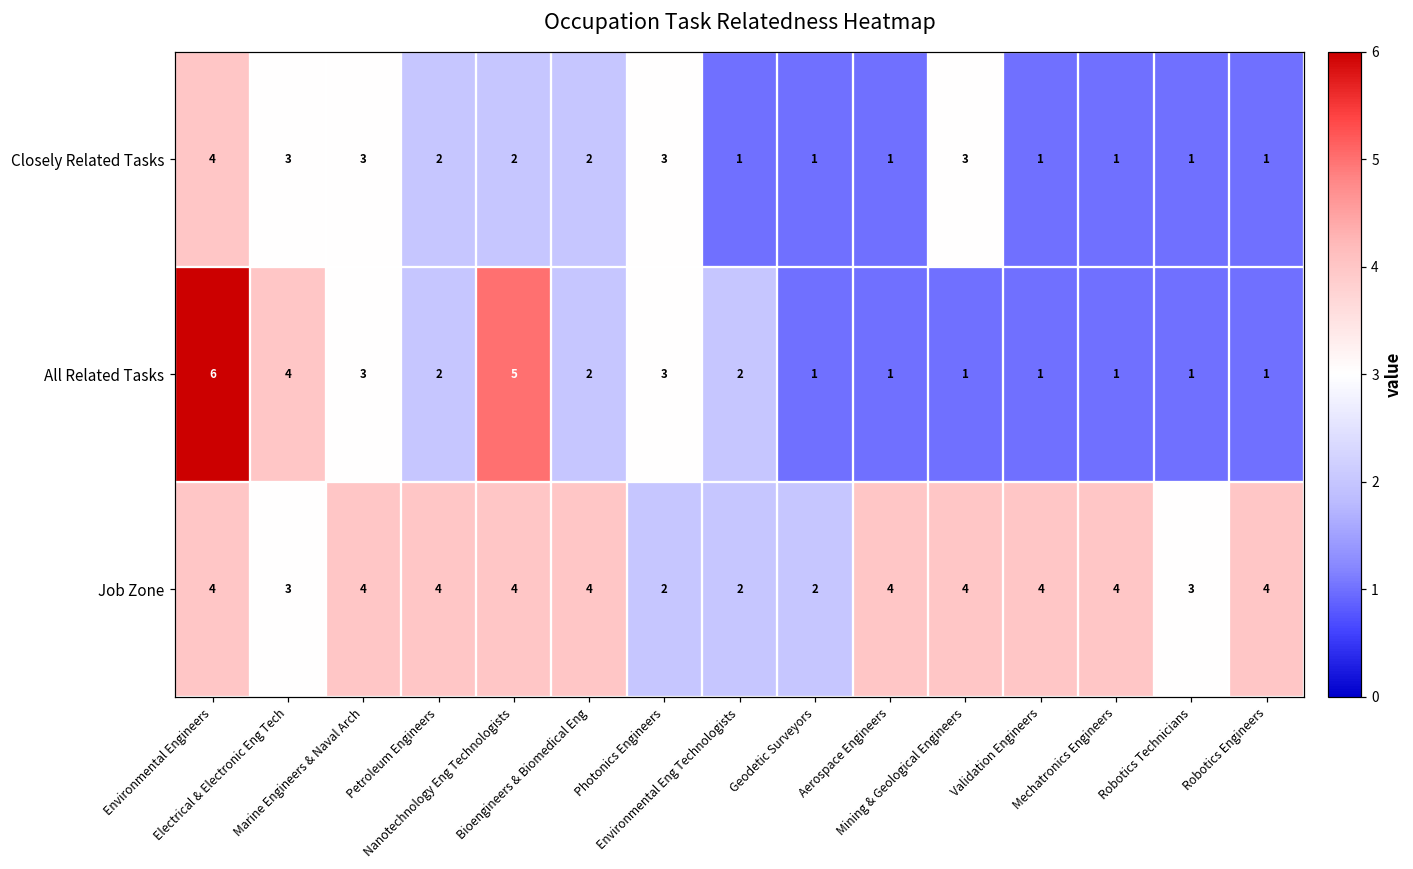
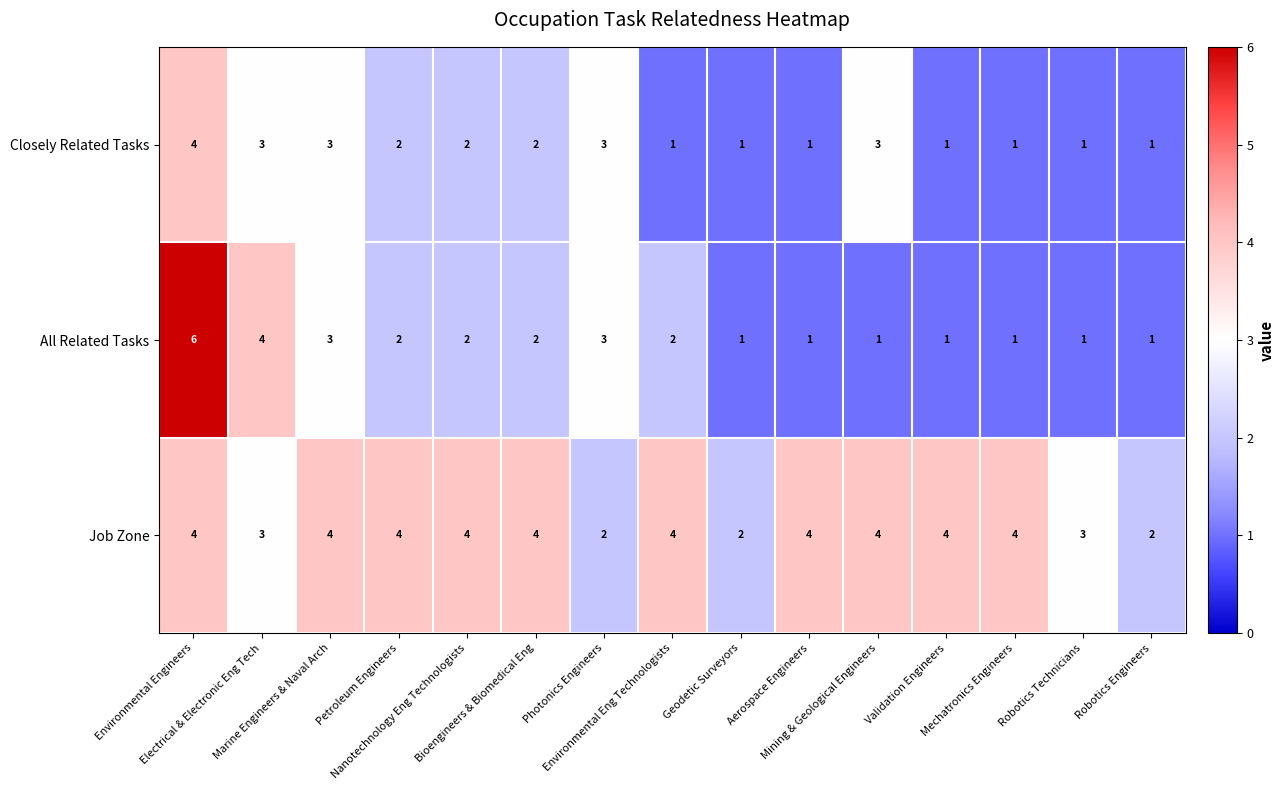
All Related Tasks, Nanotechnology Eng Technologists: 5 -> 2
Job Zone, Environmental Eng Technologists: 2 -> 4
Job Zone, Robotics Engineers: 4 -> 2
